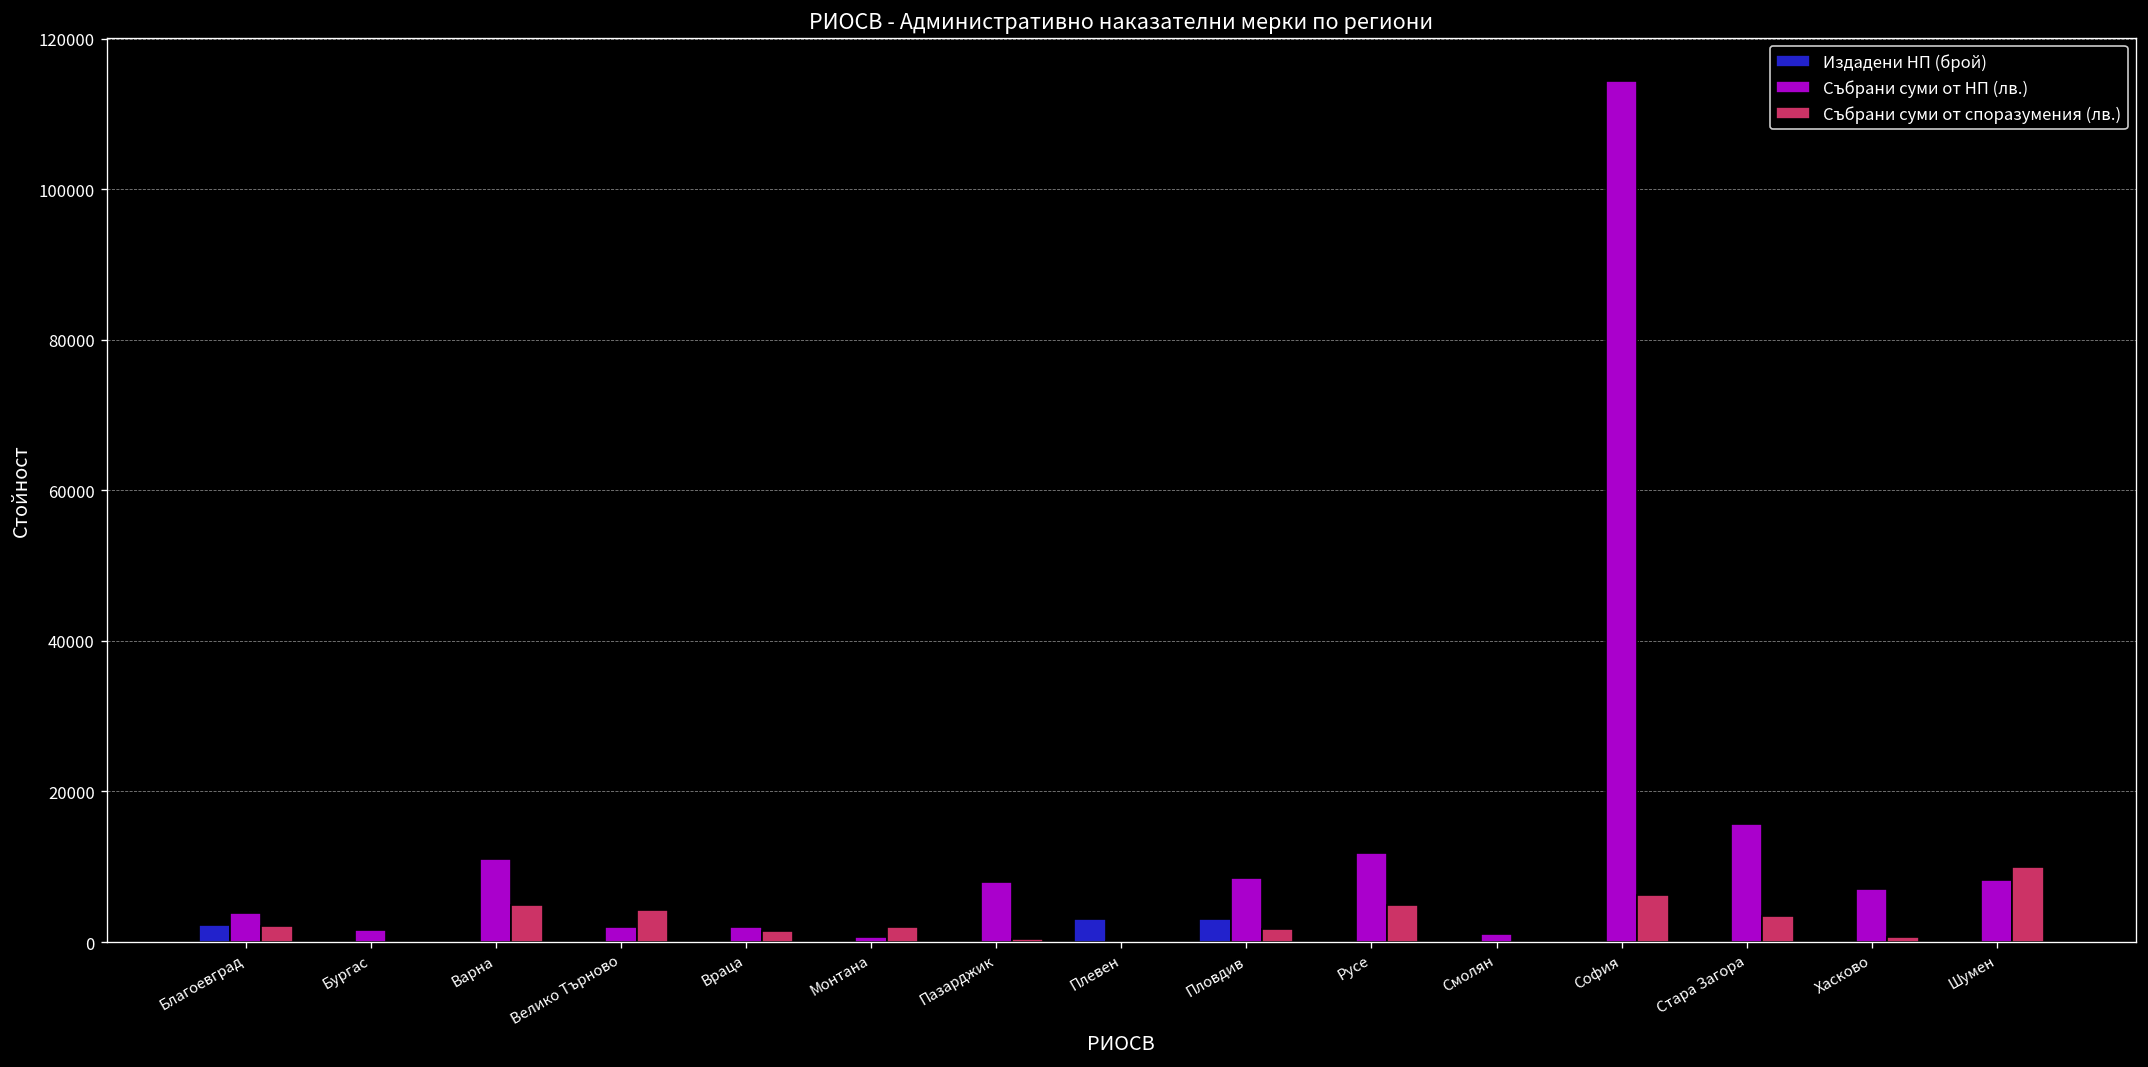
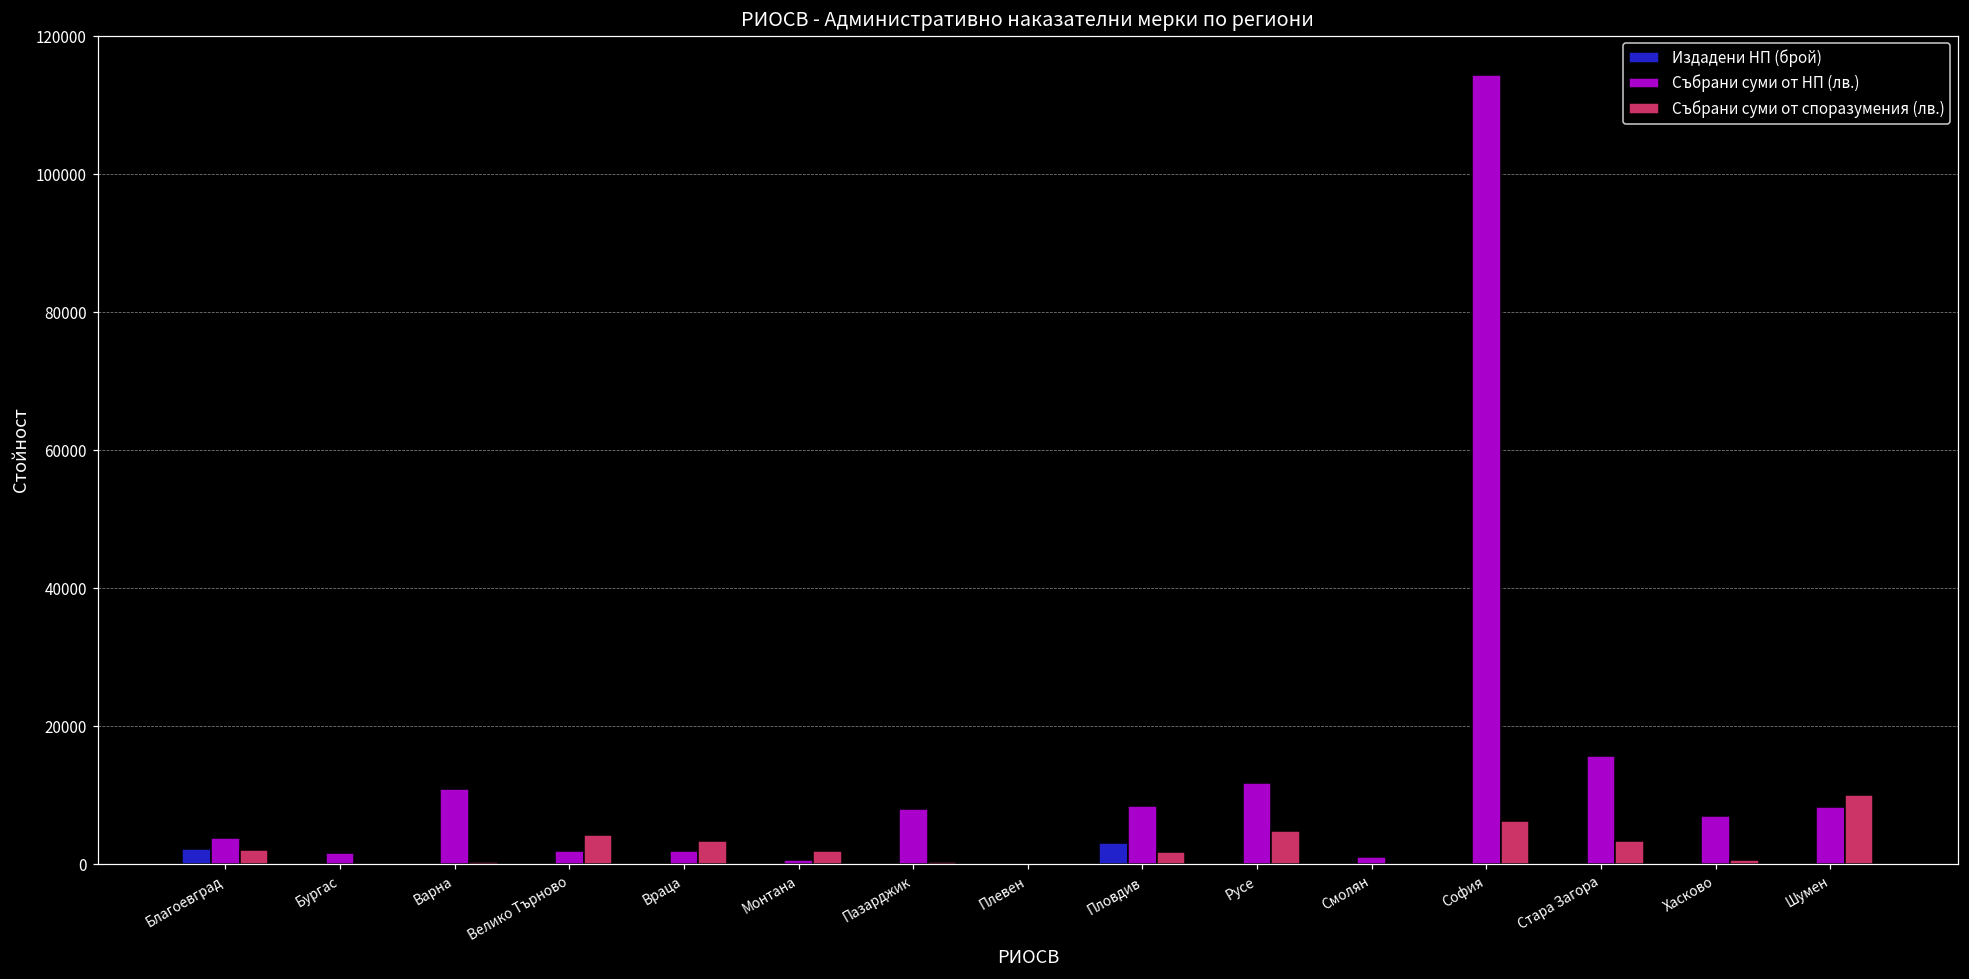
Събрани суми от споразумения (лв.), Варна: 5000 -> 0
Събрани суми от споразумения (лв.), Враца: 1000 -> 3000
Издадени НП (брой), Плевен: 3000 -> 0
